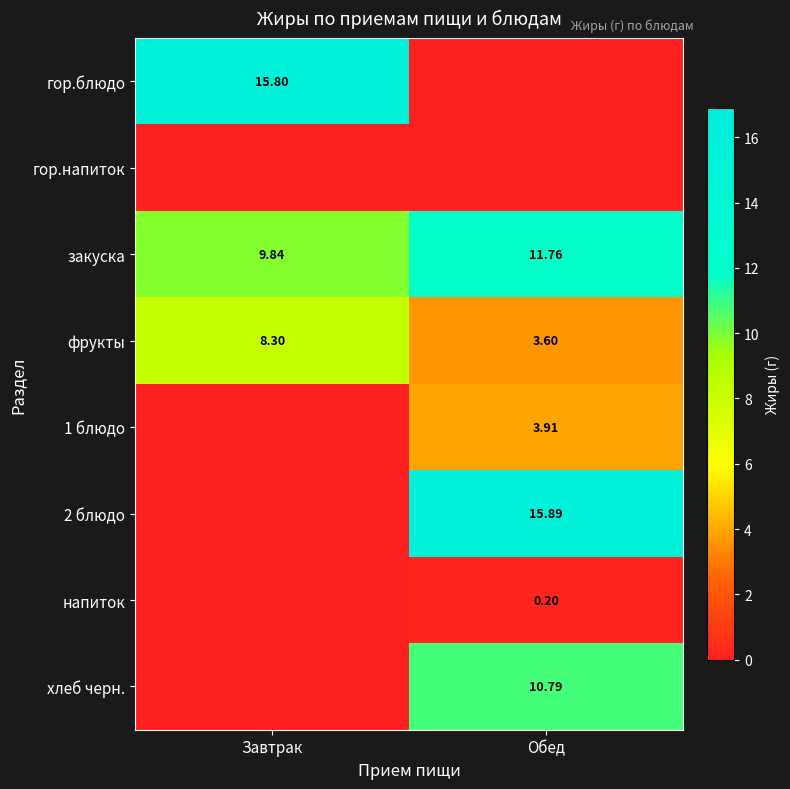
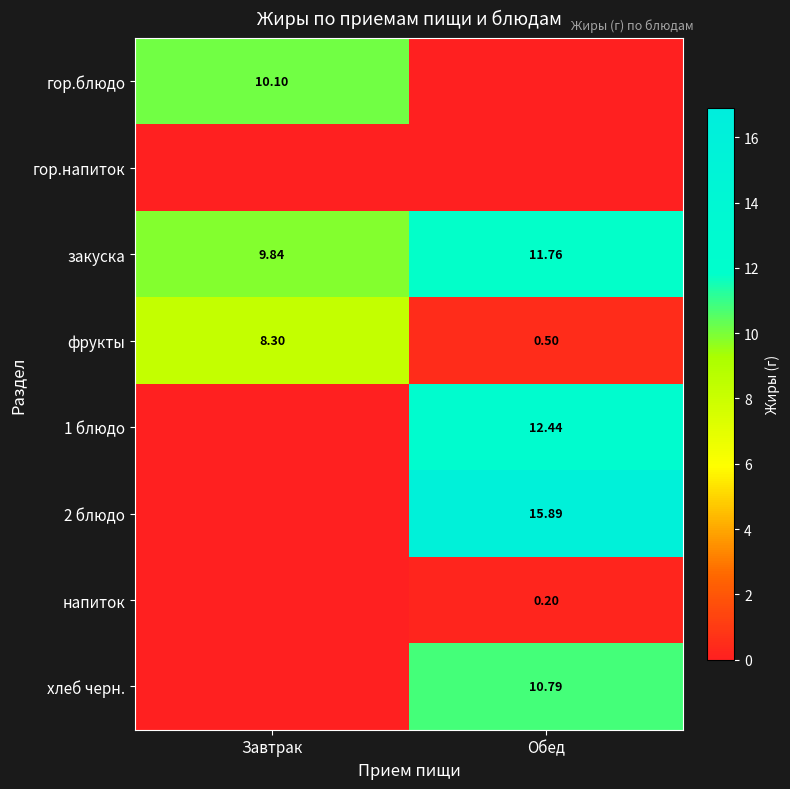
гор.блюдо, Завтрак: 15.80 -> 10.10
фрукты, Обед: 3.60 -> 0.50
1 блюдо, Обед: 3.91 -> 12.44
